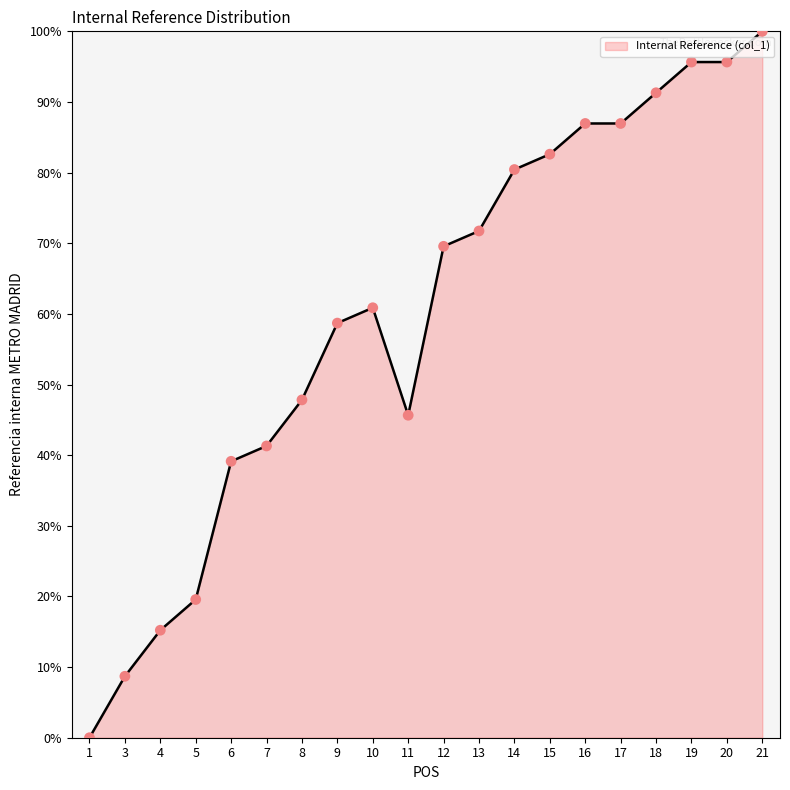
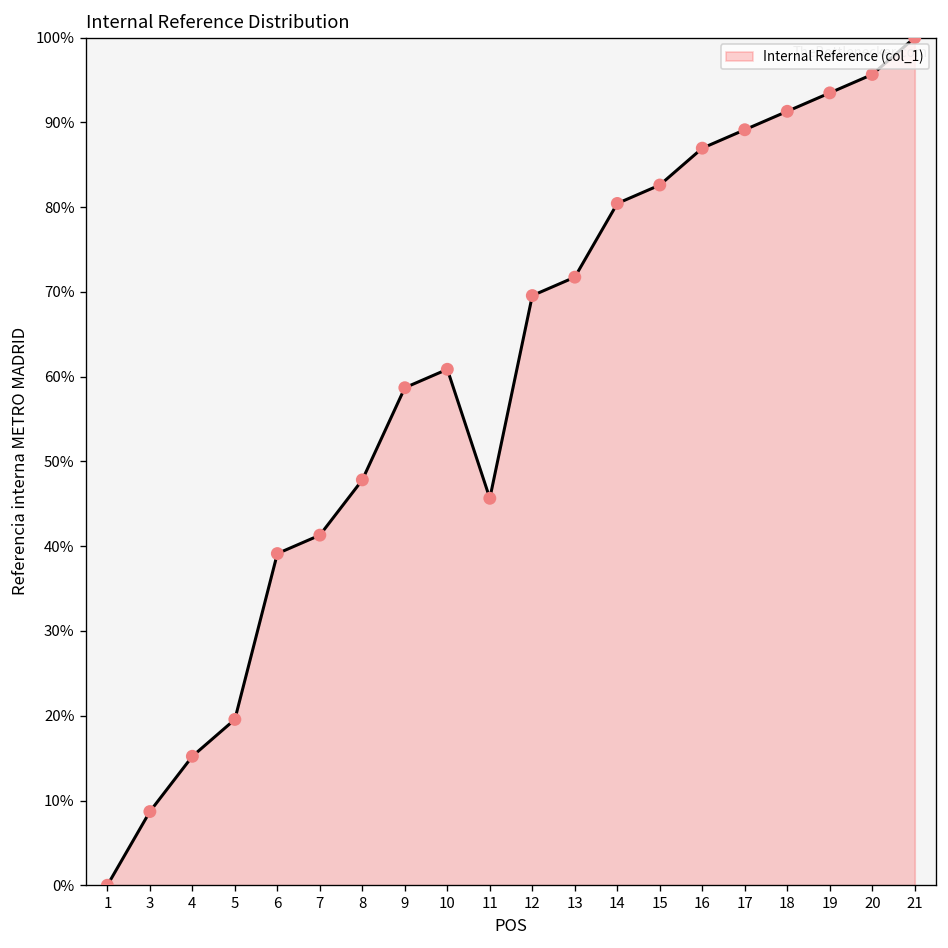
17: 87% -> 89%
19: 96% -> 93%
